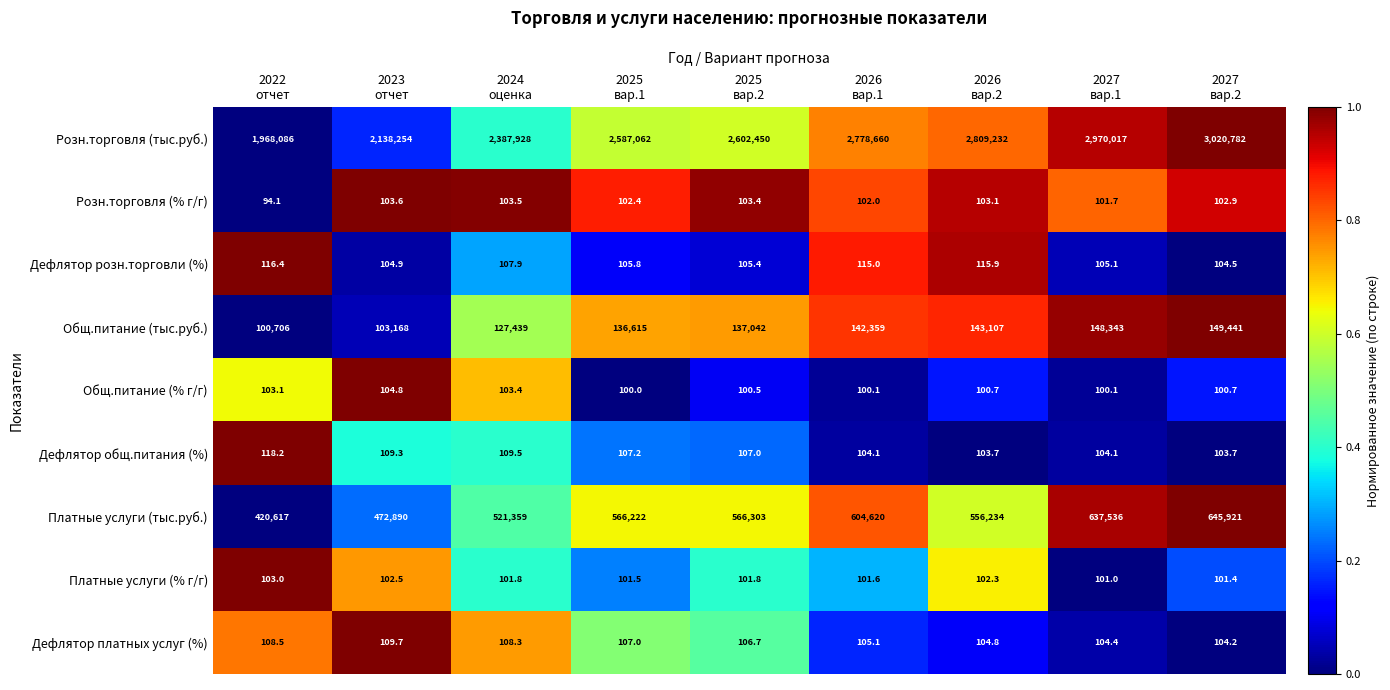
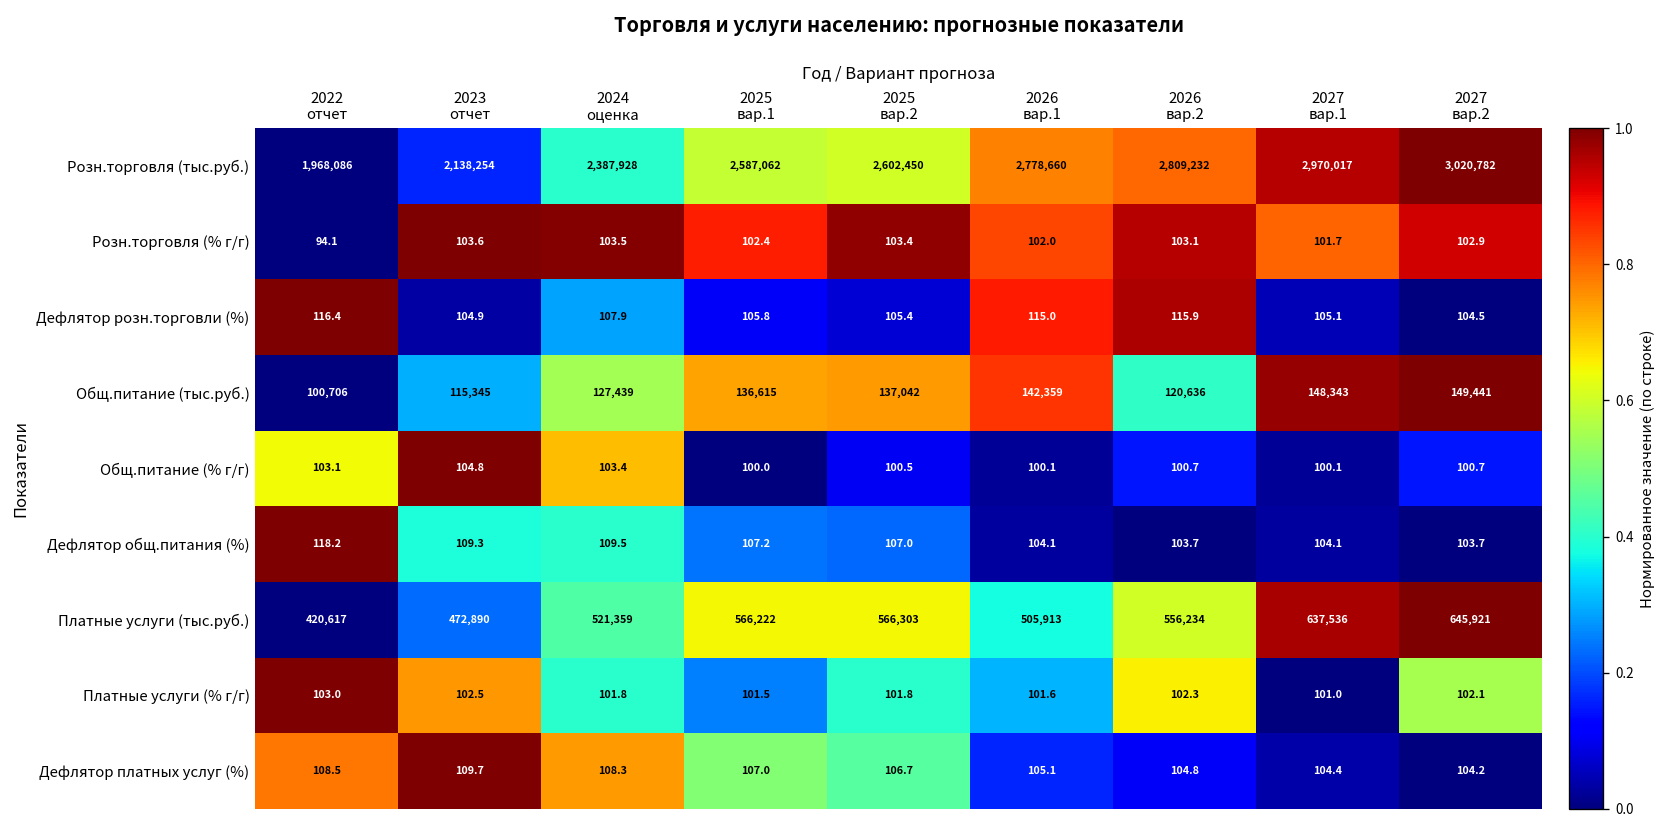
Общ.питание (тыс.руб.), 2023 отчет: 103,168 -> 115,345
Общ.питание (тыс.руб.), 2026 вар.2: 143,107 -> 120,636
Платные услуги (тыс.руб.), 2026 вар.1: 604,620 -> 505,913
Платные услуги (% г/г), 2027 вар.2: 101.4 -> 102.1
